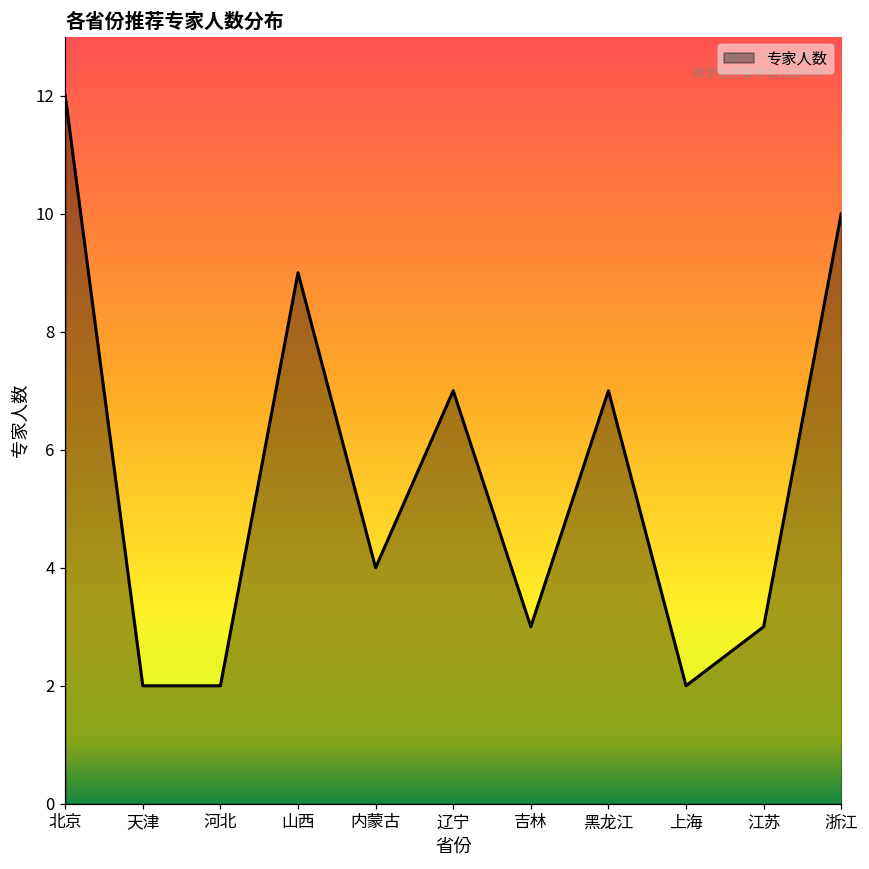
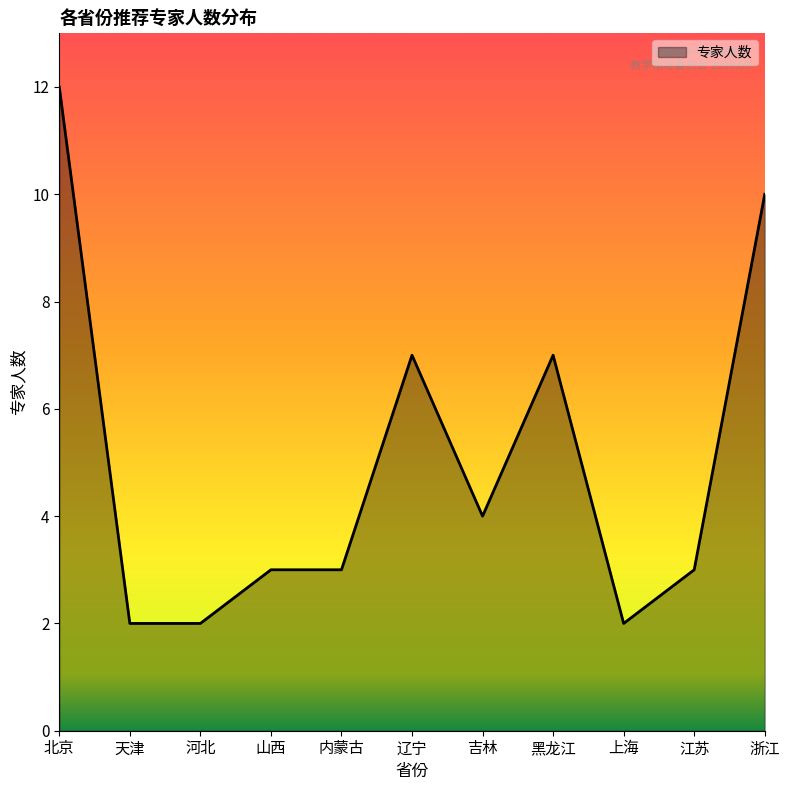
山西: 9 -> 3
内蒙古: 4 -> 3
吉林: 3 -> 4
